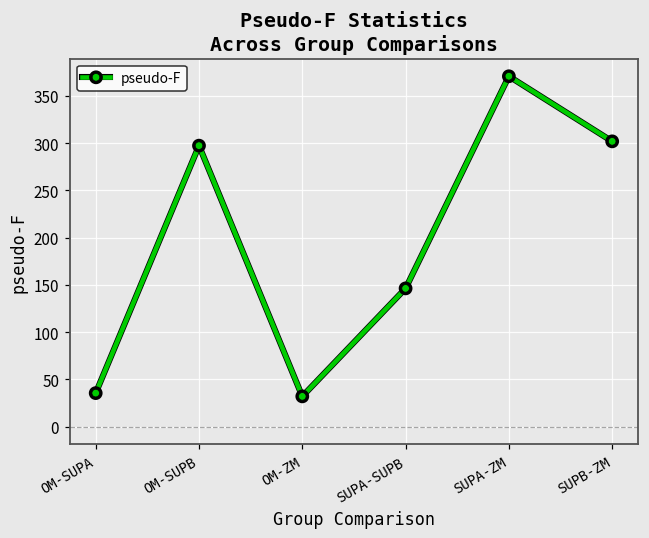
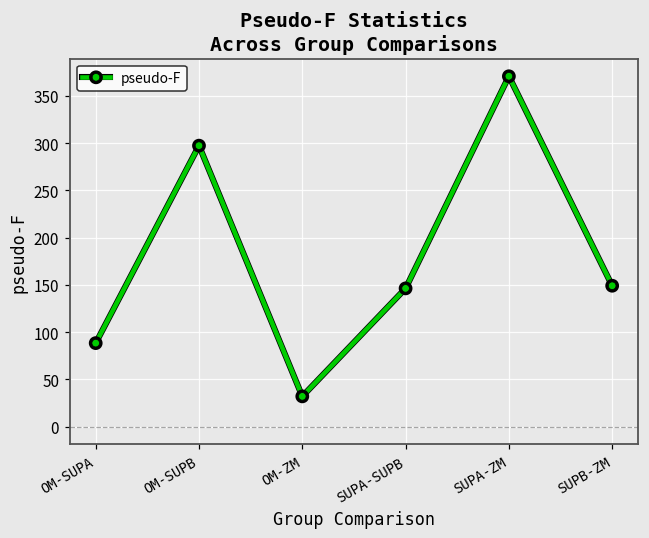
OM-SUPA: 40 -> 90
SUPB-ZM: 300 -> 150
